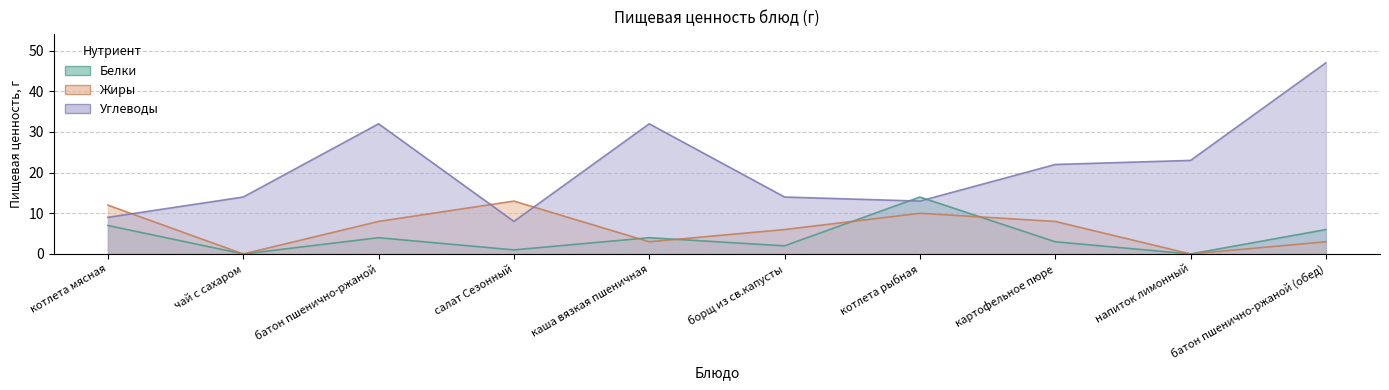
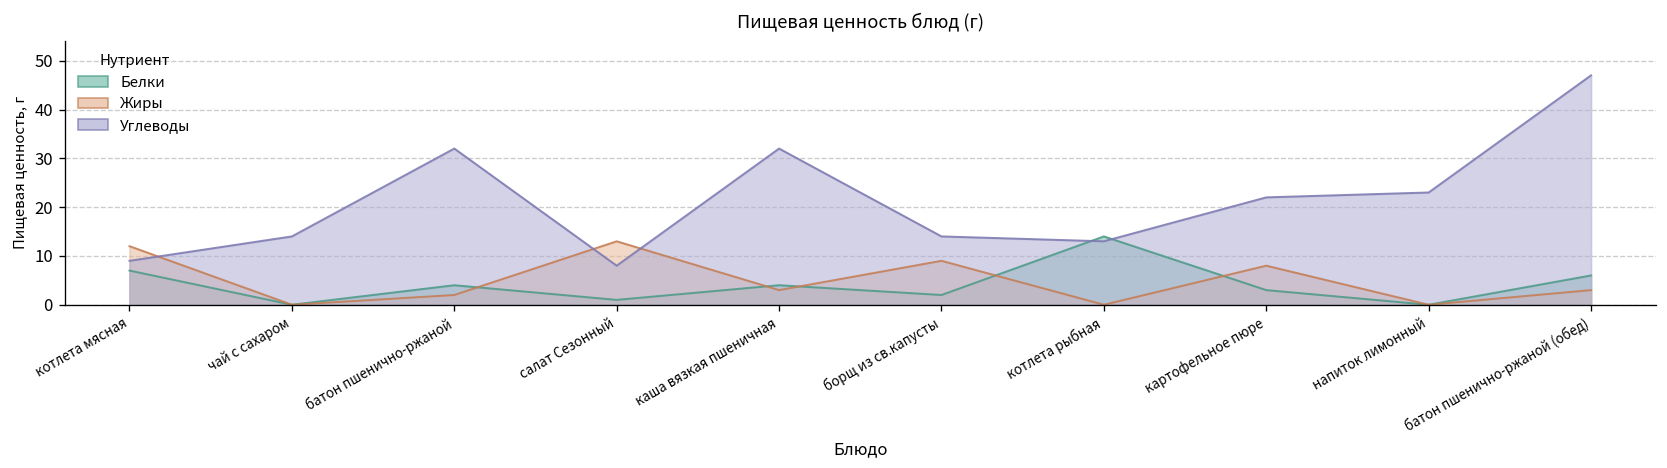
Жиры, батон пшенично-ржаной: 8 -> 2
Жиры, борщ из св.капусты: 6 -> 9
Жиры, котлета рыбная: 10 -> 0
